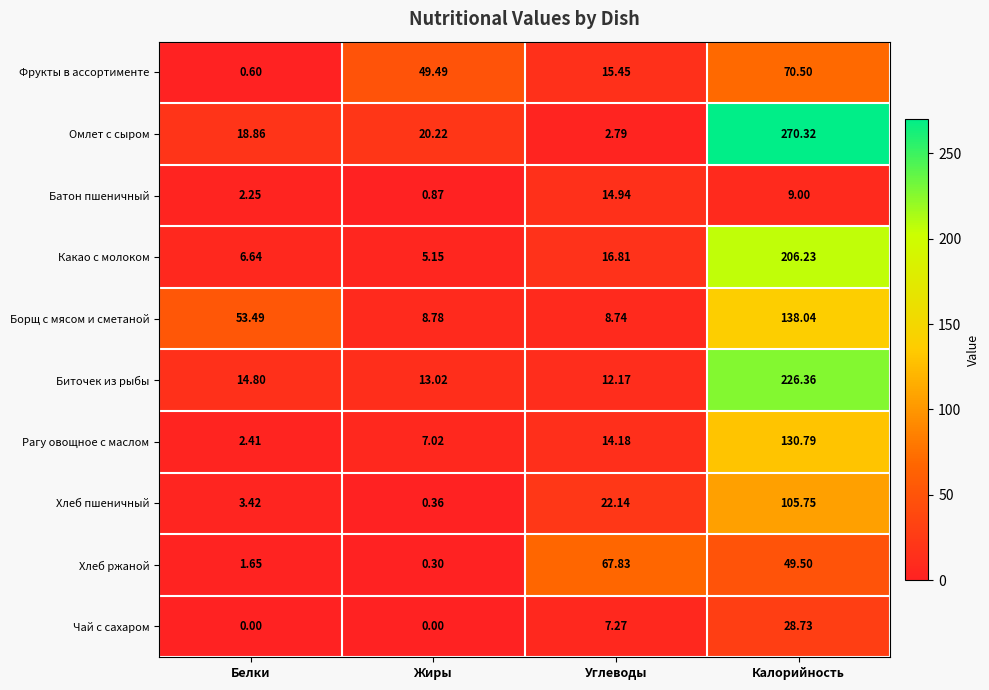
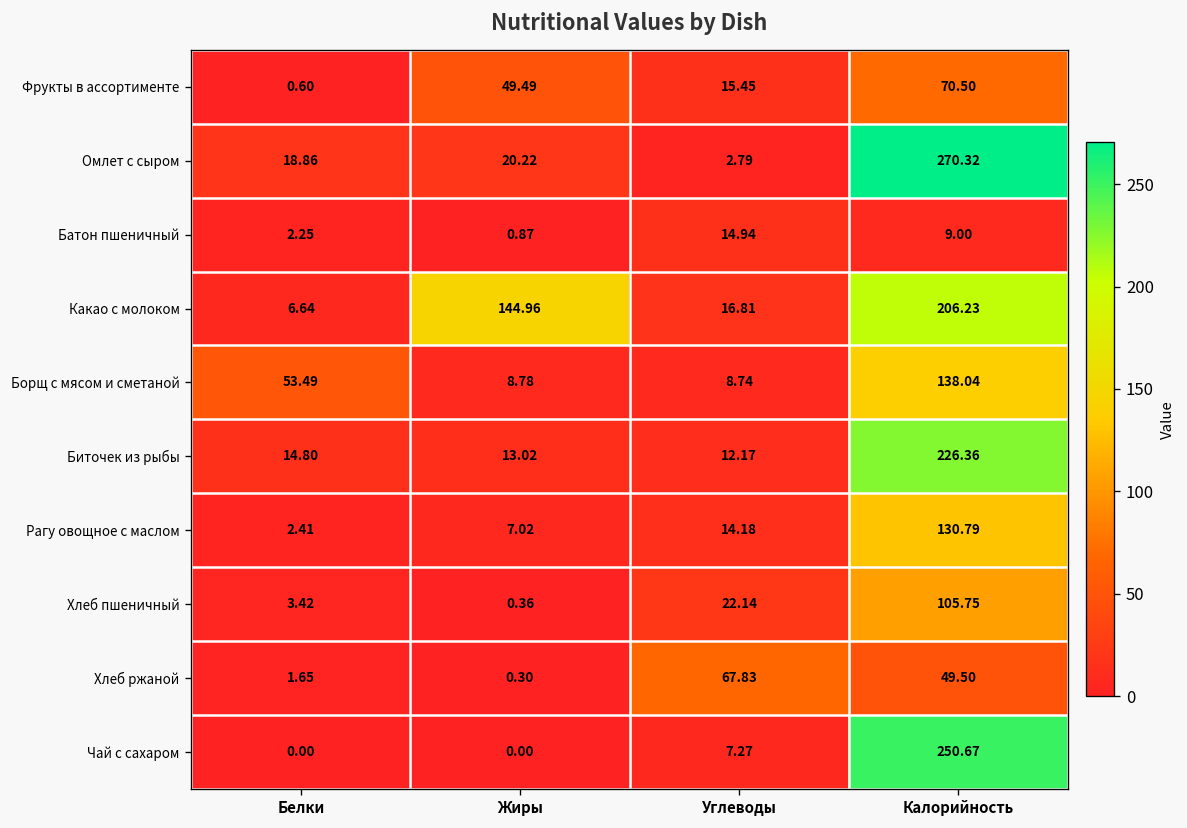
Какао с молоком, Жиры: 5.15 -> 144.96
Чай с сахаром, Калорийность: 28.73 -> 250.67
